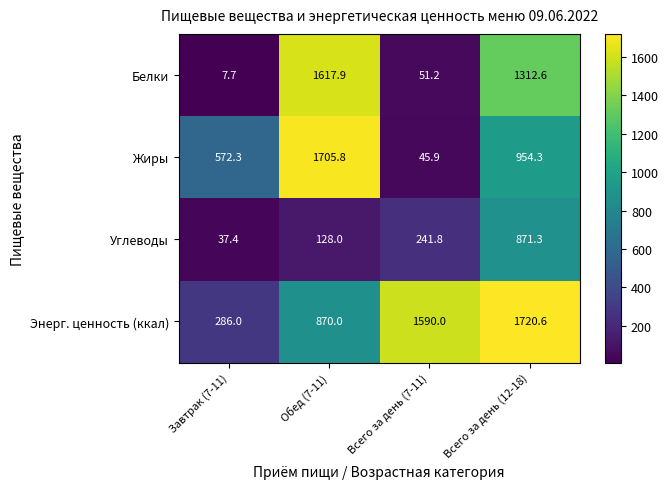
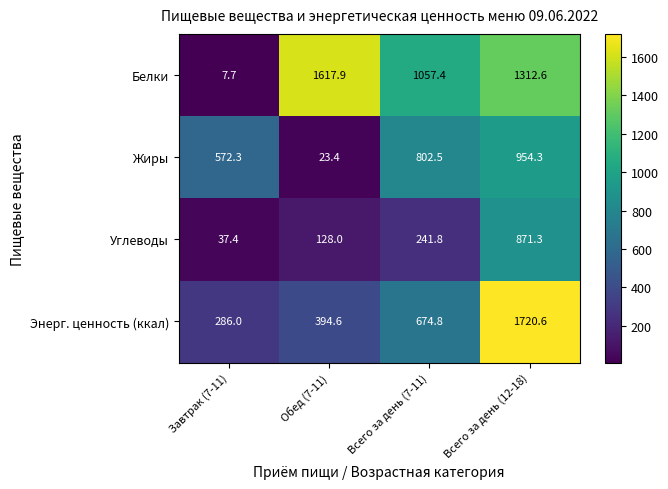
Белки, Всего за день (7-11): 51.2 -> 1057.4
Жиры, Обед (7-11): 1705.8 -> 23.4
Жиры, Всего за день (7-11): 45.9 -> 802.5
Энерг. ценность (ккал), Обед (7-11): 870.0 -> 394.6
Энерг. ценность (ккал), Всего за день (7-11): 1590.0 -> 674.8
